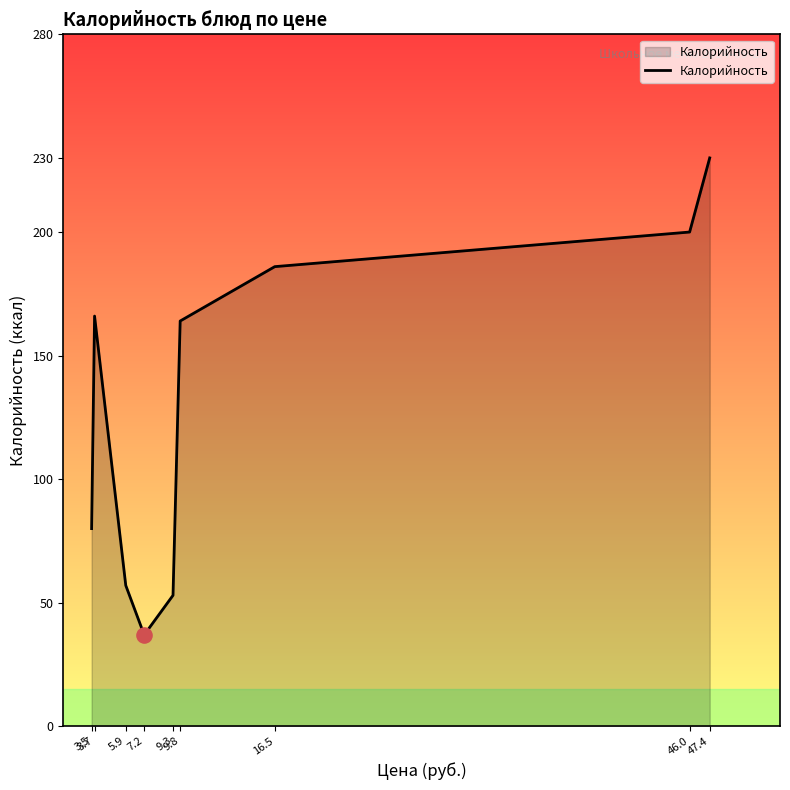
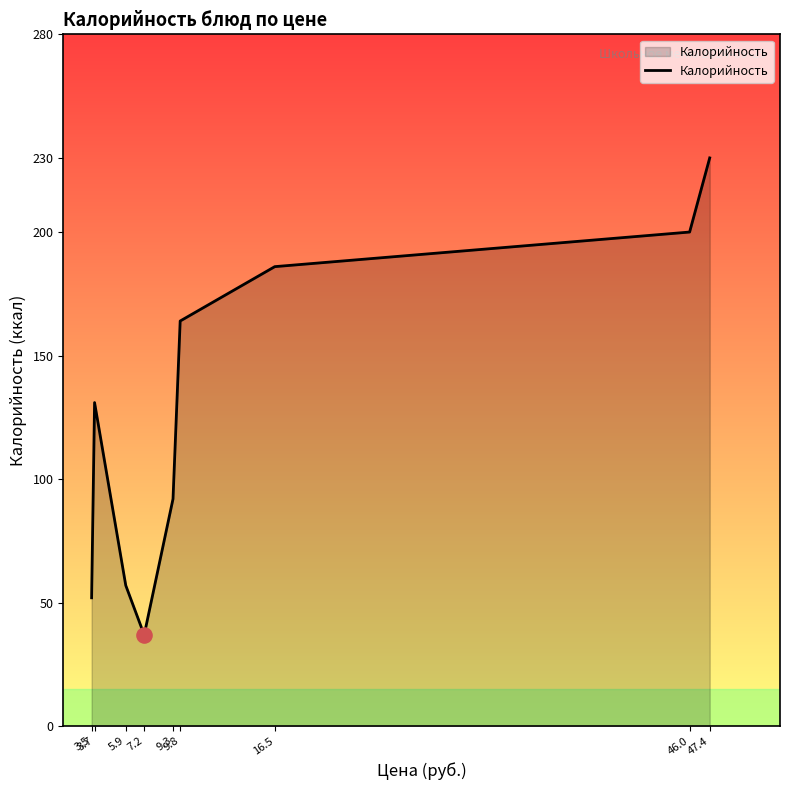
Калорийность, 3.5: 80 -> 52
Калорийность, 3.7: 166 -> 131
Калорийность, 9.3: 53 -> 92
